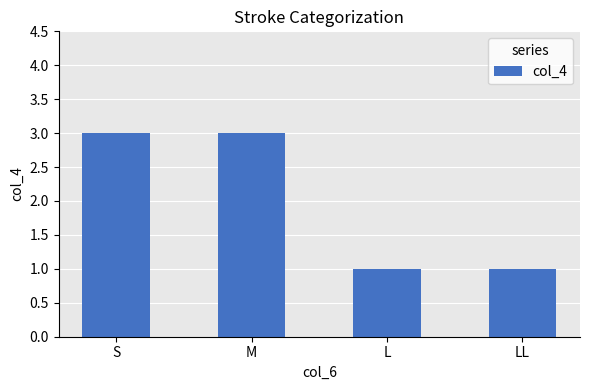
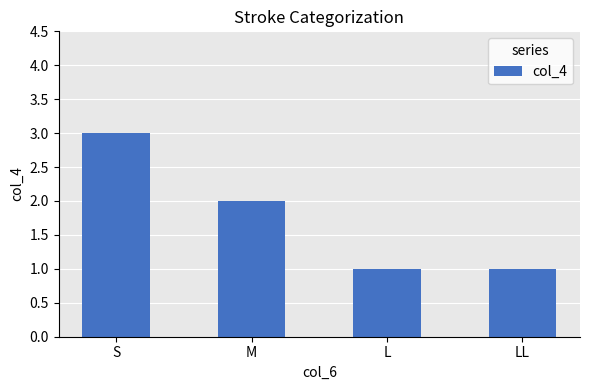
M: 3 -> 2
